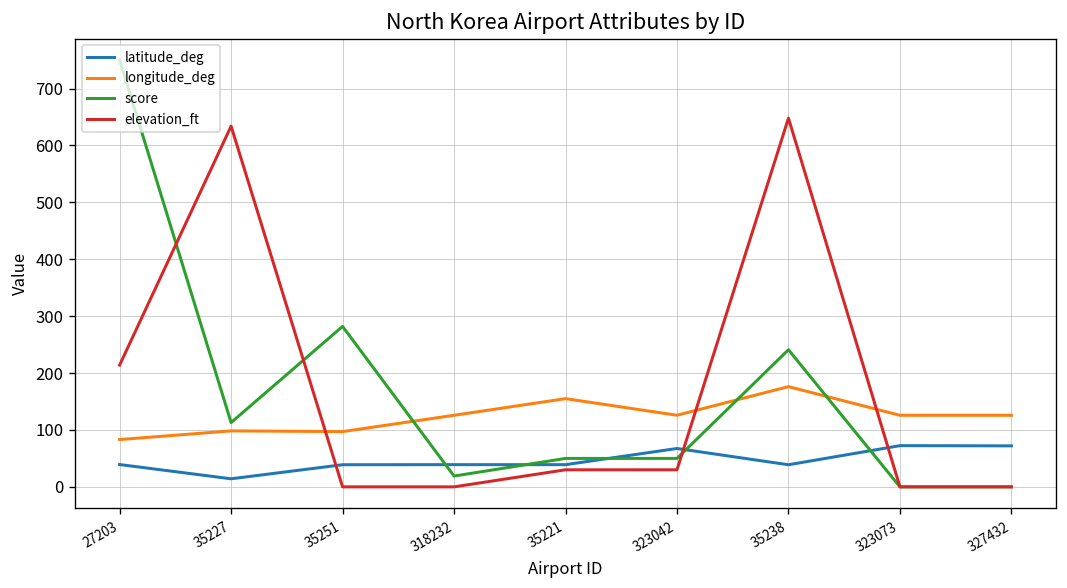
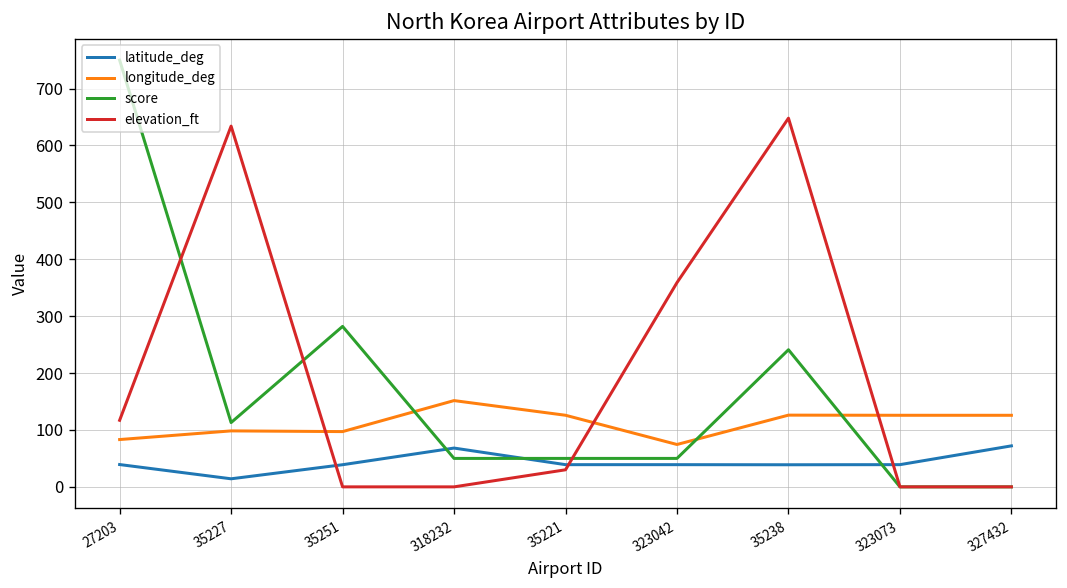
elevation_ft, 27203: 210 -> 120
latitude_deg, 318232: 40 -> 70
longitude_deg, 318232: 130 -> 150
score, 318232: 20 -> 50
longitude_deg, 35221: 160 -> 130
latitude_deg, 323042: 70 -> 40
longitude_deg, 323042: 130 -> 70
elevation_ft, 323042: 30 -> 360
longitude_deg, 35238: 180 -> 130
latitude_deg, 323073: 70 -> 40
